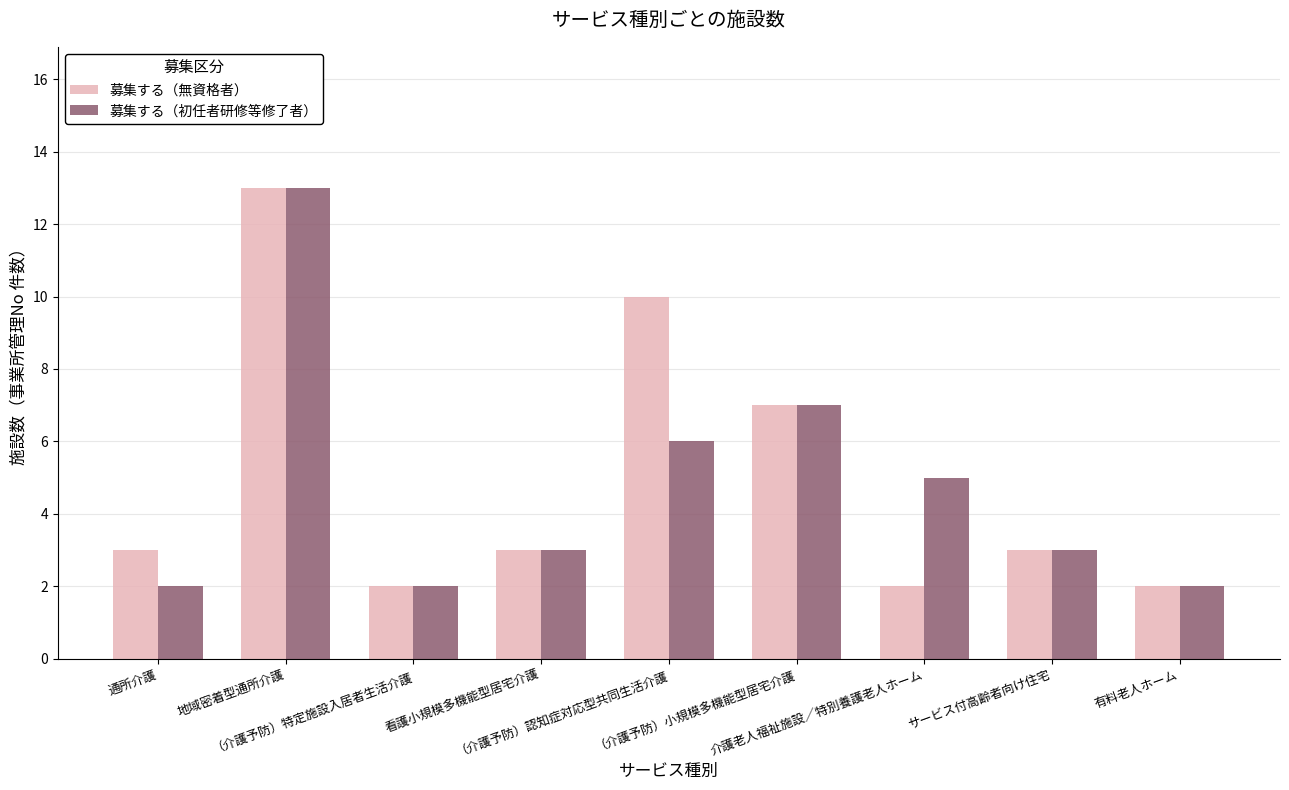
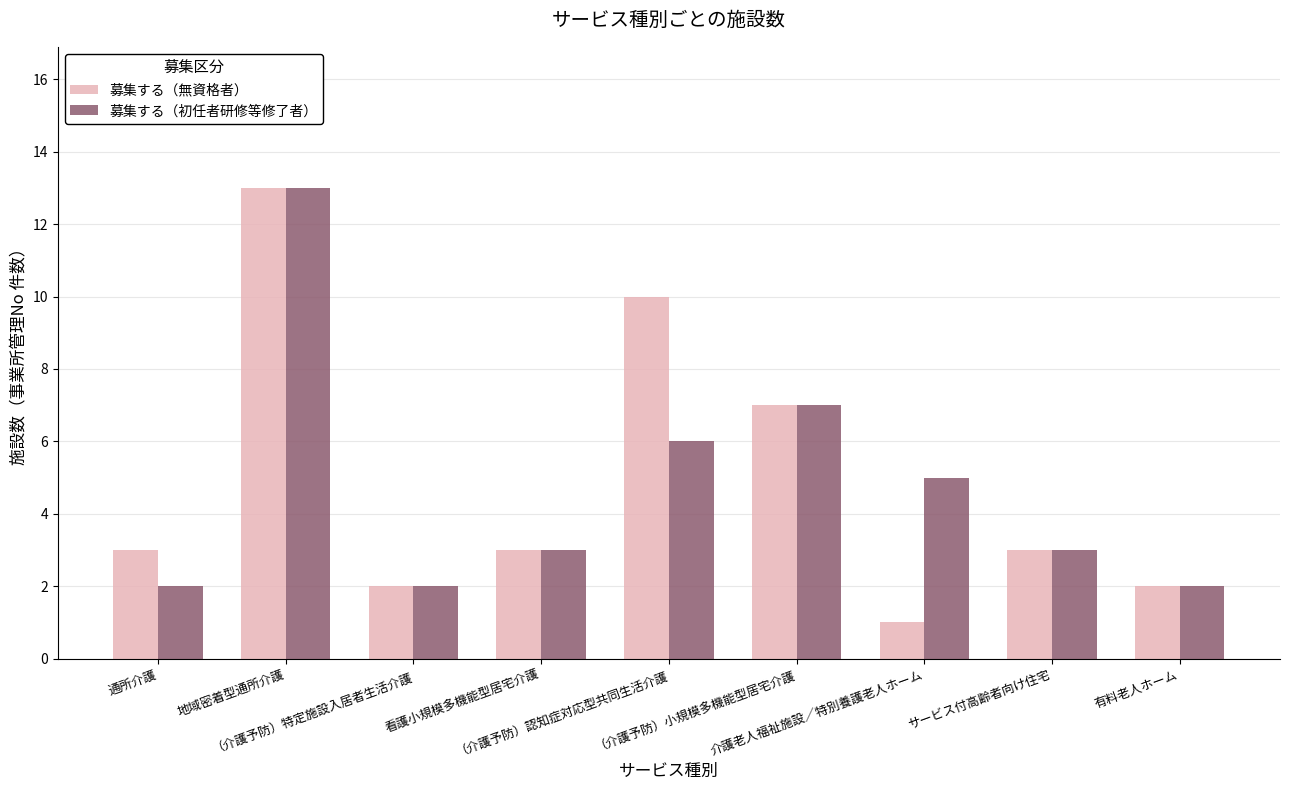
募集する（無資格者）, 介護老人福祉施設／特別養護老人ホーム: 2 -> 1
